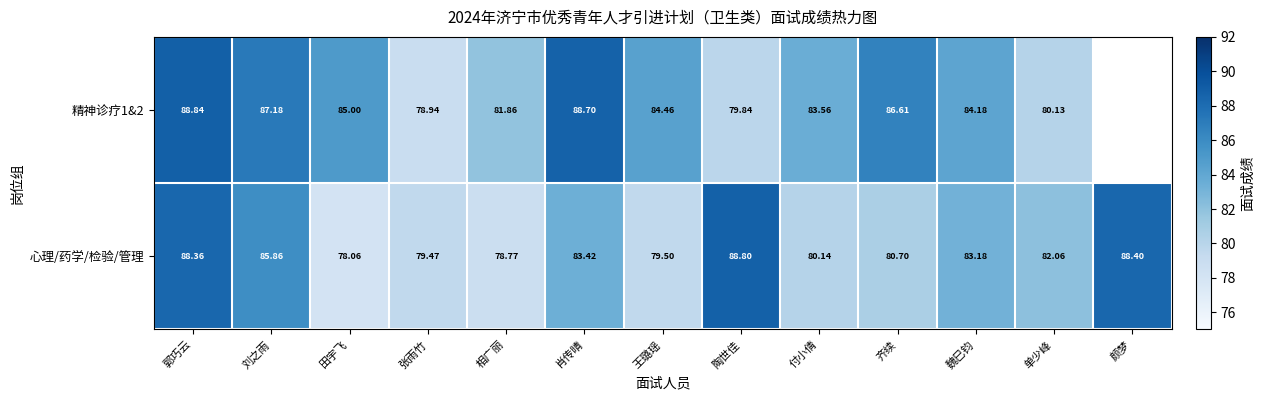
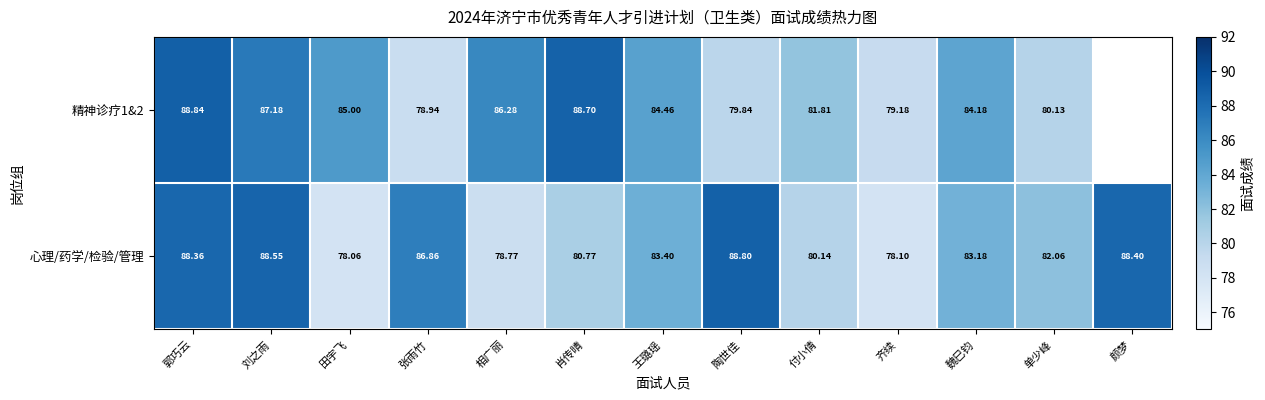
精神诊疗1&2, 相广丽: 81.86 -> 86.28
精神诊疗1&2, 付小倩: 83.56 -> 81.81
精神诊疗1&2, 齐续: 86.61 -> 79.18
心理/药学/检验/管理, 刘之雨: 85.86 -> 88.55
心理/药学/检验/管理, 张雨竹: 79.47 -> 86.86
心理/药学/检验/管理, 肖传晴: 83.42 -> 80.77
心理/药学/检验/管理, 王璐瑶: 79.50 -> 83.40
心理/药学/检验/管理, 齐续: 80.70 -> 78.10
